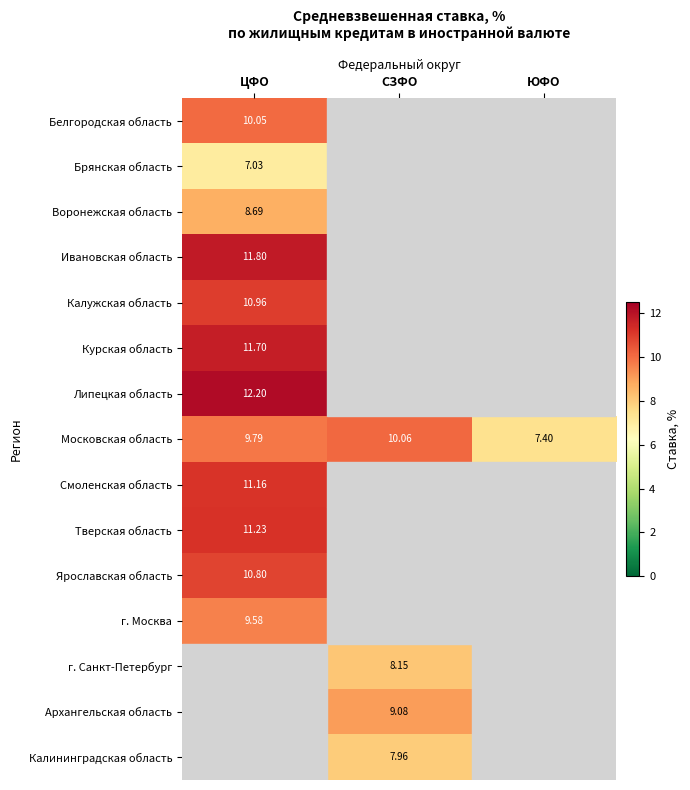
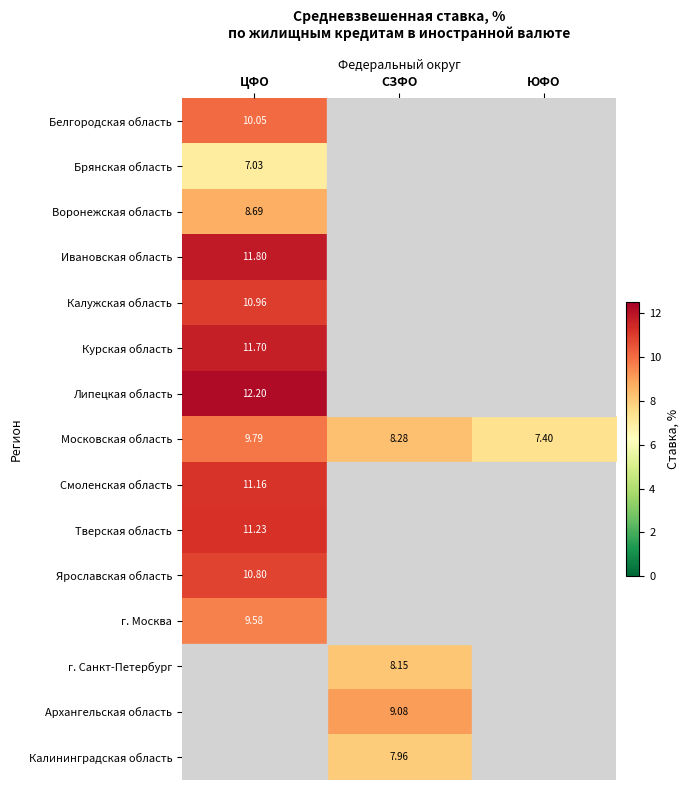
Московская область, СЗФО: 10.06 -> 8.28
